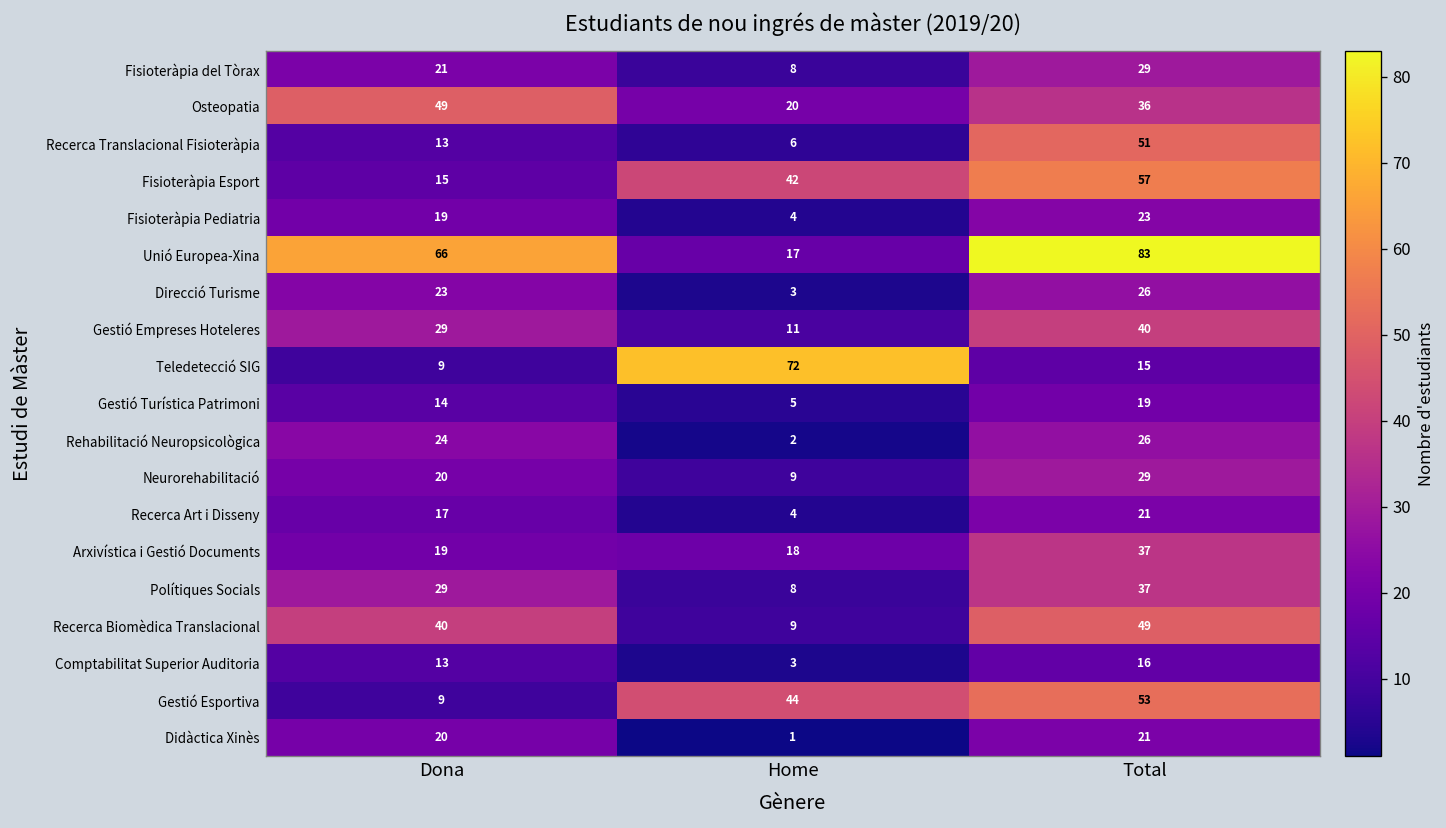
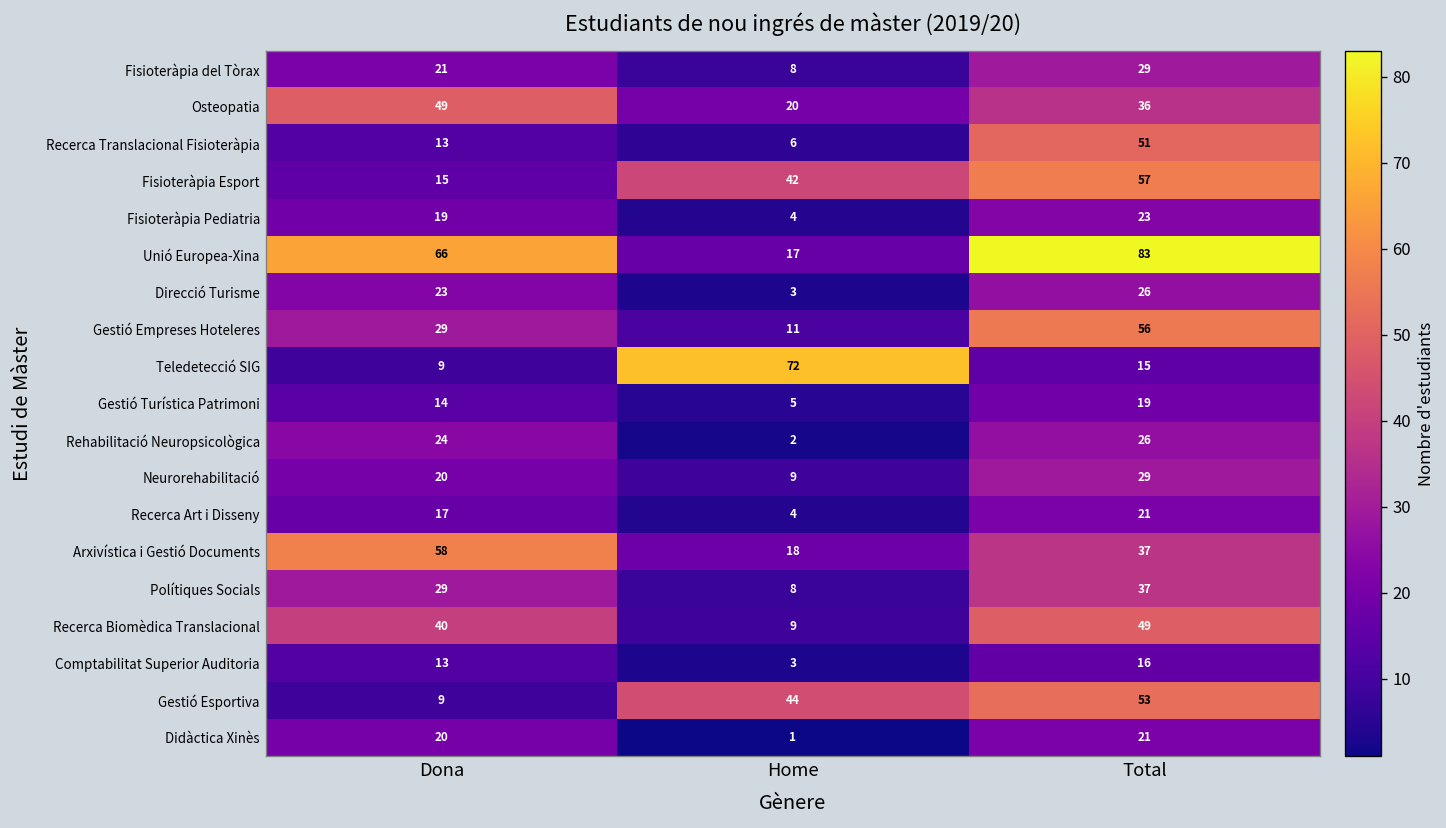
Gestió Empreses Hoteleres, Total: 40 -> 56
Arxivística i Gestió Documents, Dona: 19 -> 58
